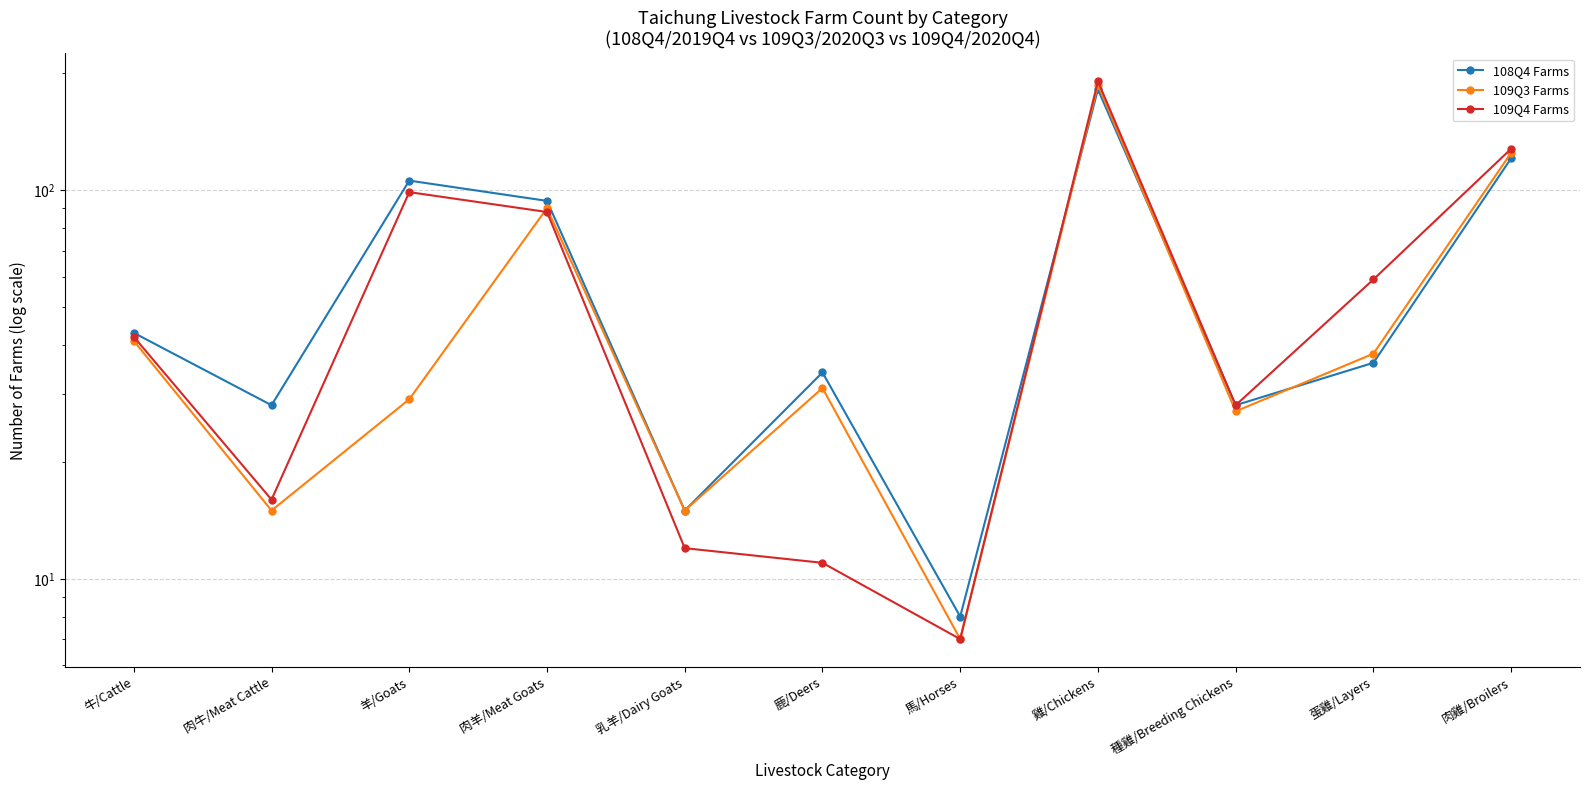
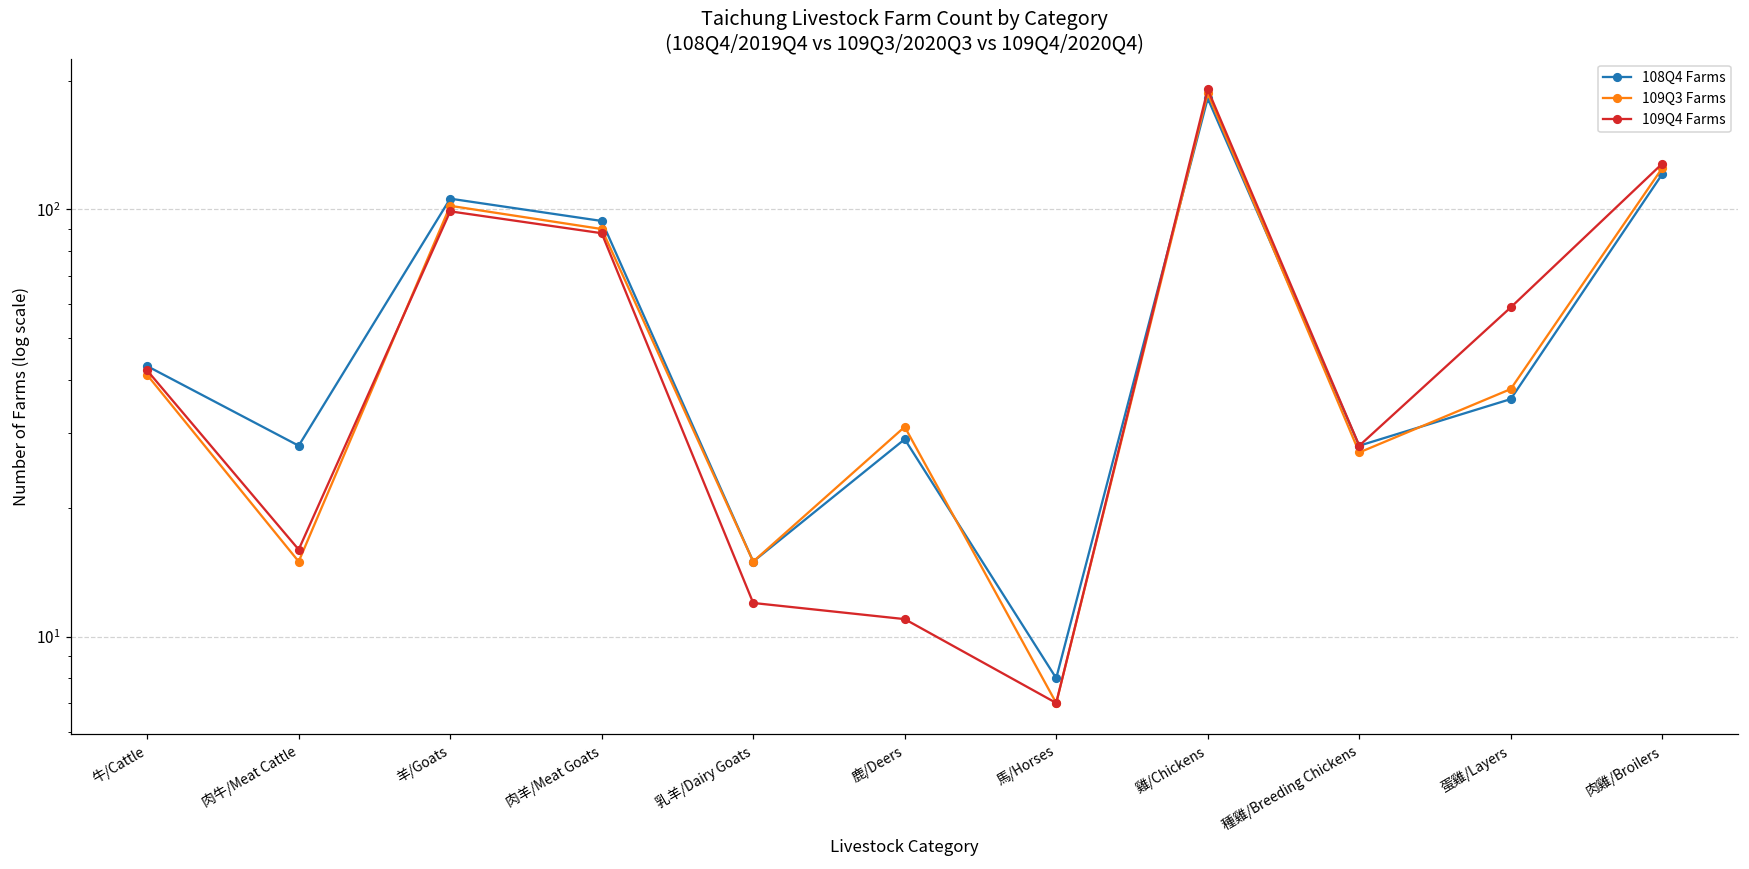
109Q3 Farms, 羊/Goats: 29 -> 102
108Q4 Farms, 鹿/Deers: 34 -> 29
